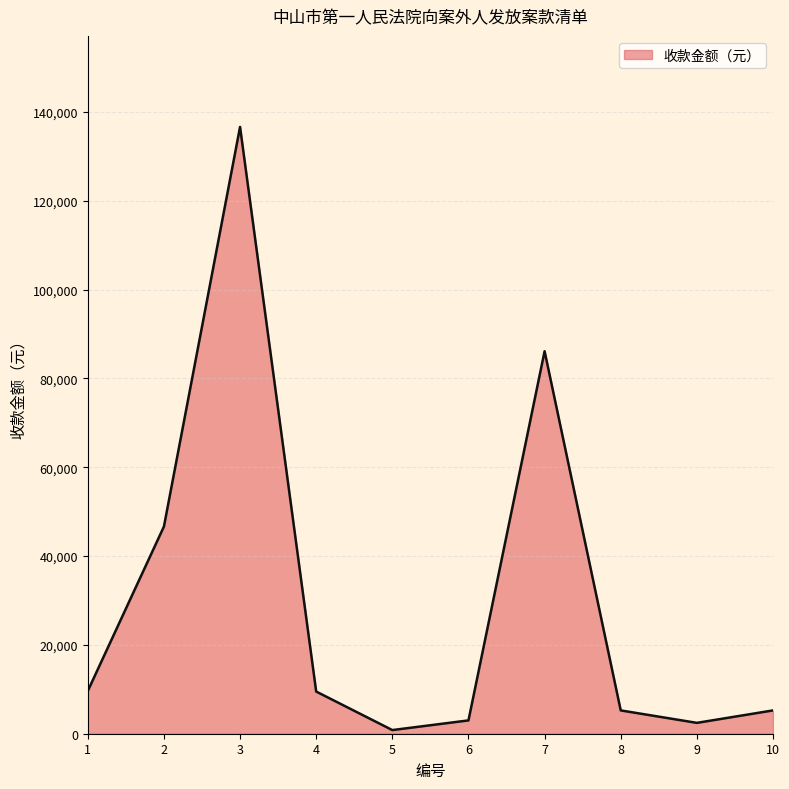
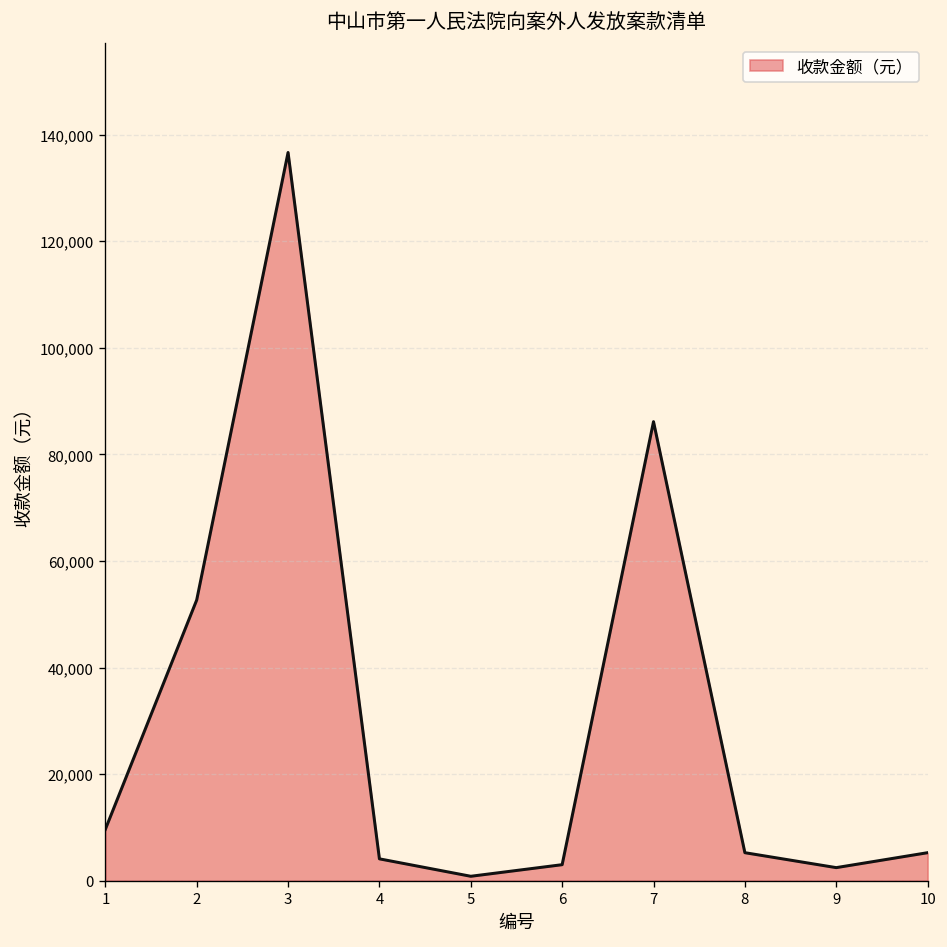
2: 47,000 -> 53,000
4: 9,000 -> 4,000
